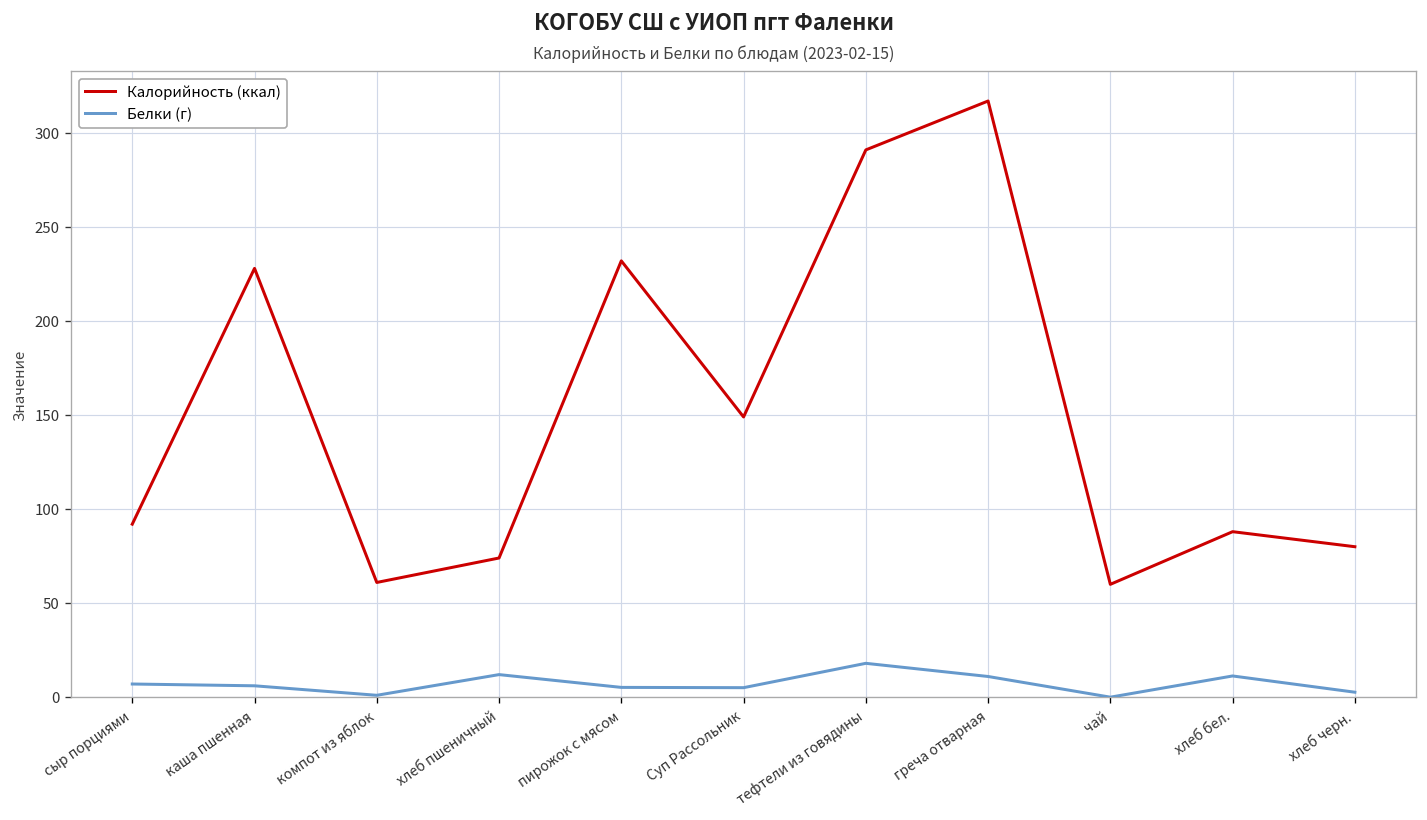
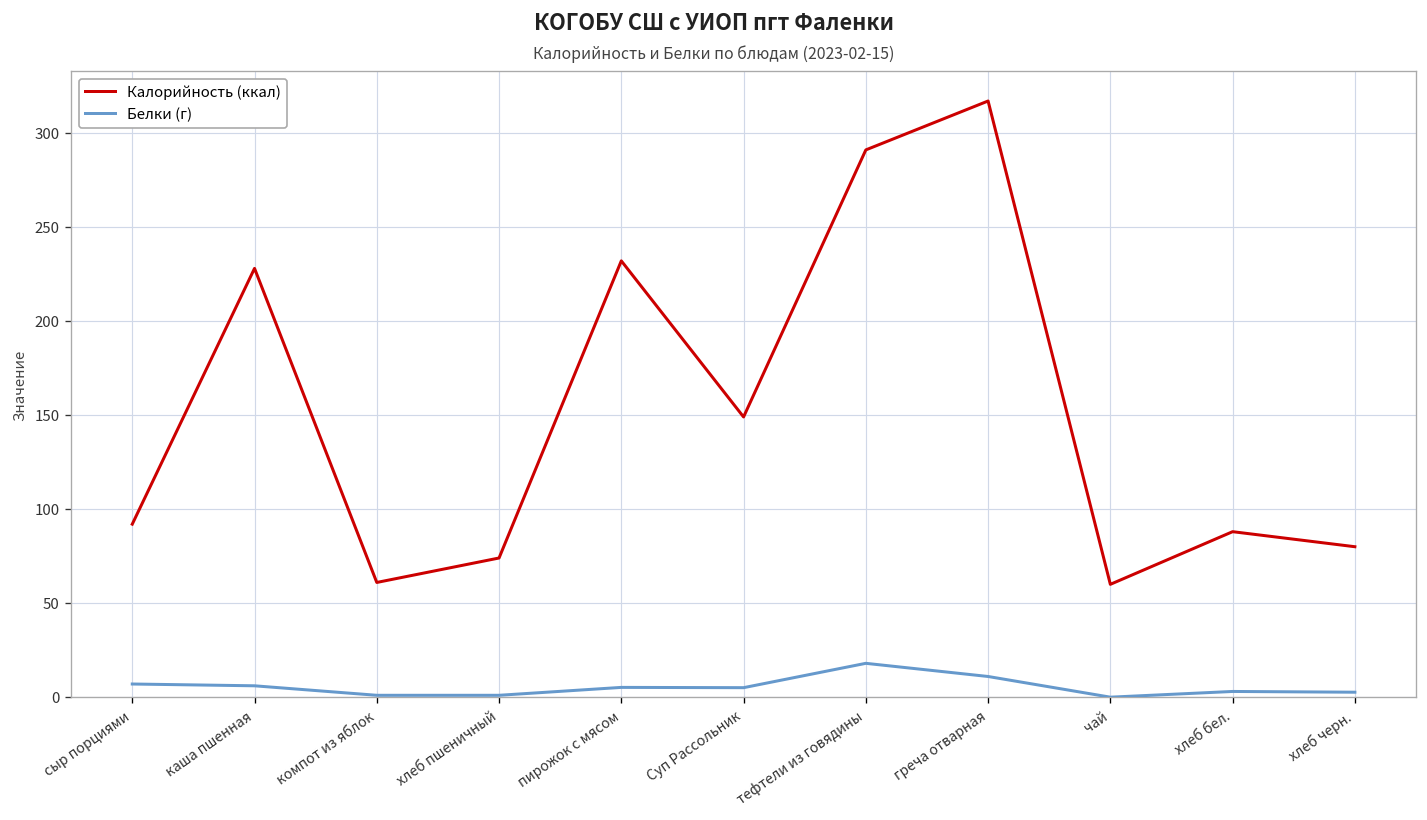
Белки (г), хлеб пшеничный: 12 -> 1
Белки (г), хлеб бел.: 11 -> 3
